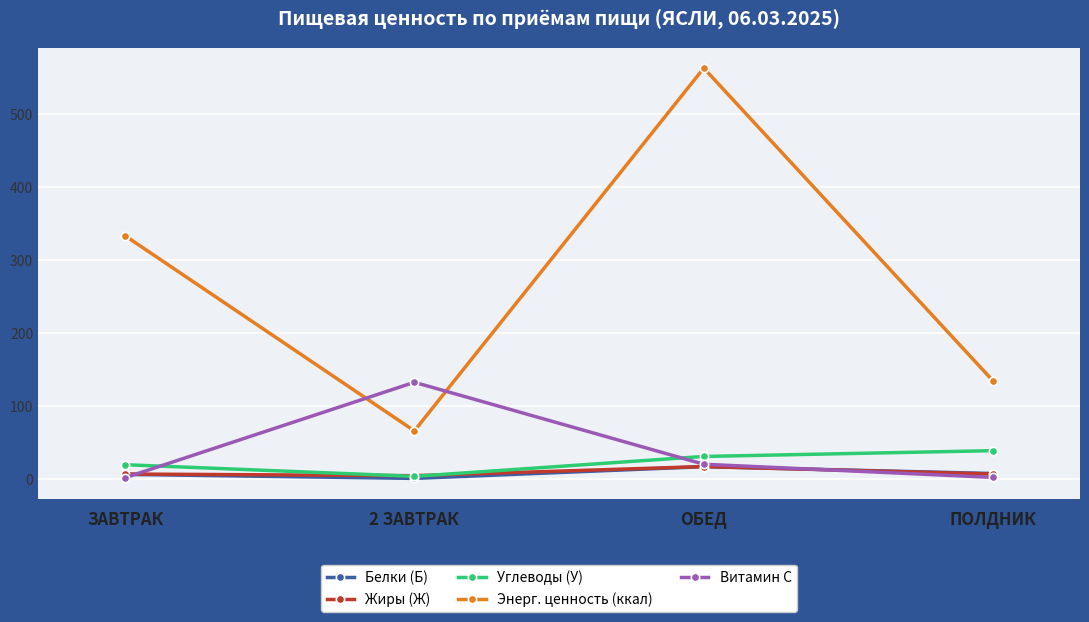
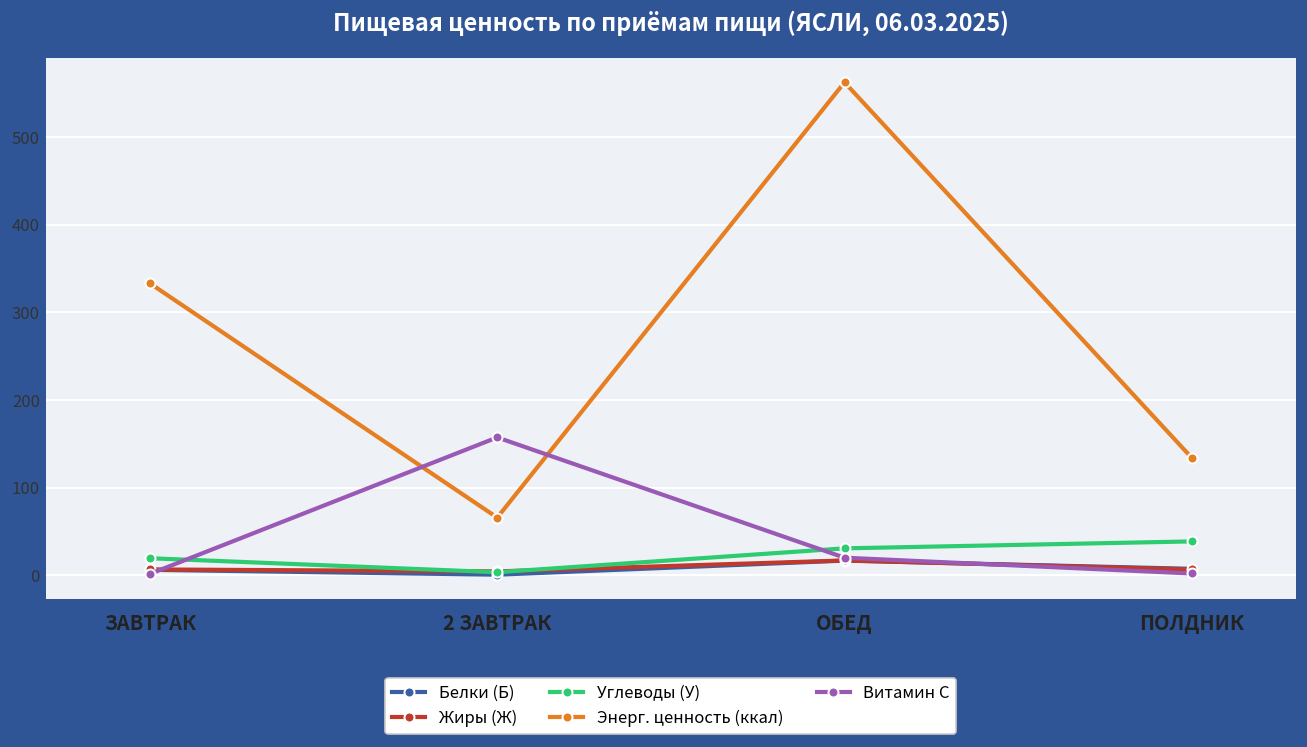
Витамин С, 2 ЗАВТРАК: 130 -> 160
